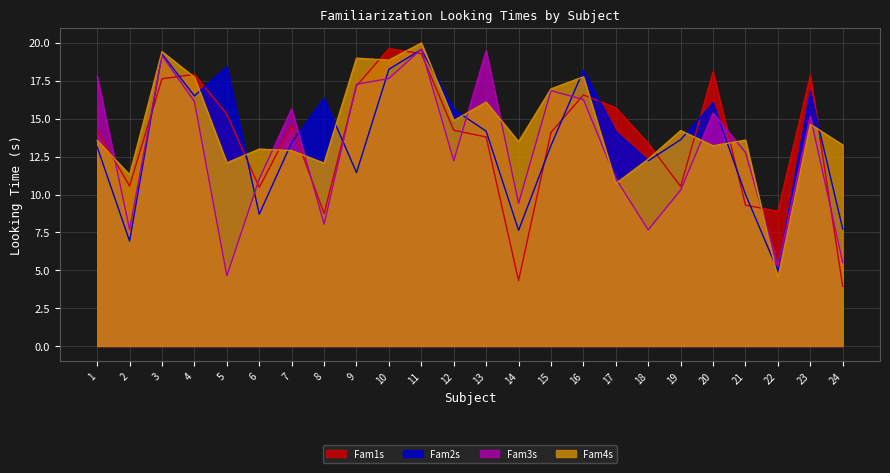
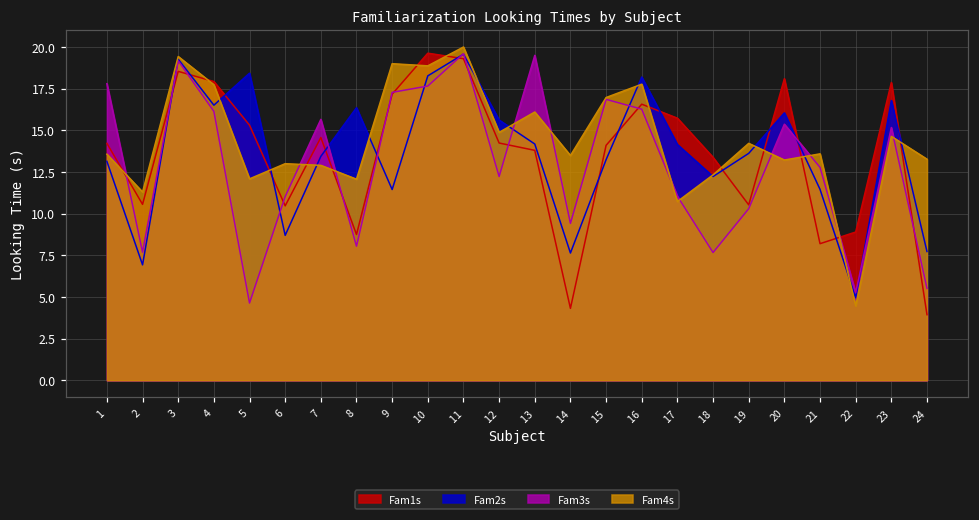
Fam1s, 3: 17.6 -> 18.5
Fam1s, 21: 9.3 -> 8.2
Fam2s, 21: 10.0 -> 11.5
